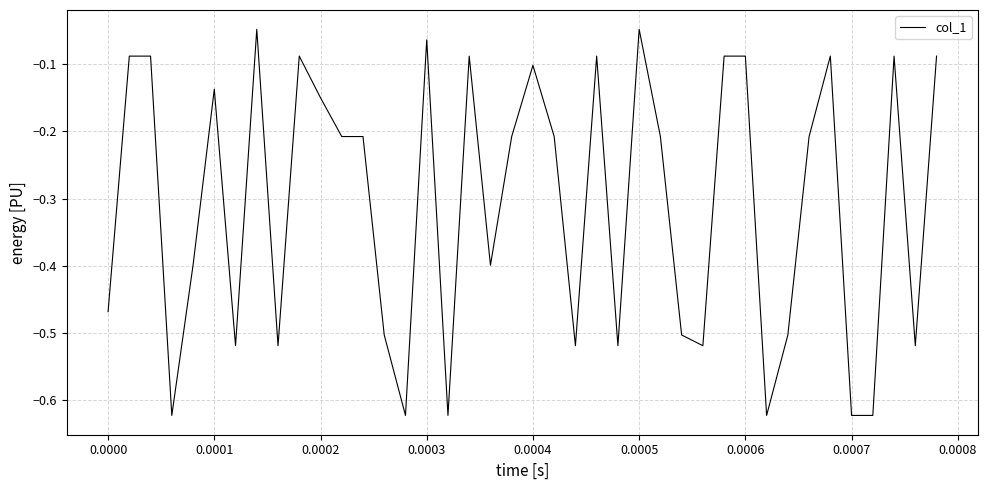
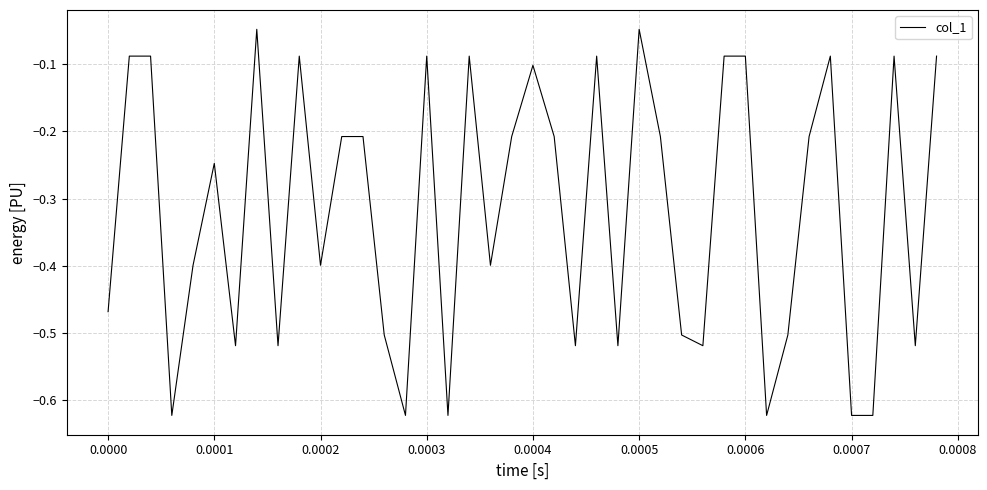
0.0001: -0.14 -> -0.25
0.0002: -0.15 -> -0.40
0.0003: -0.06 -> -0.09
